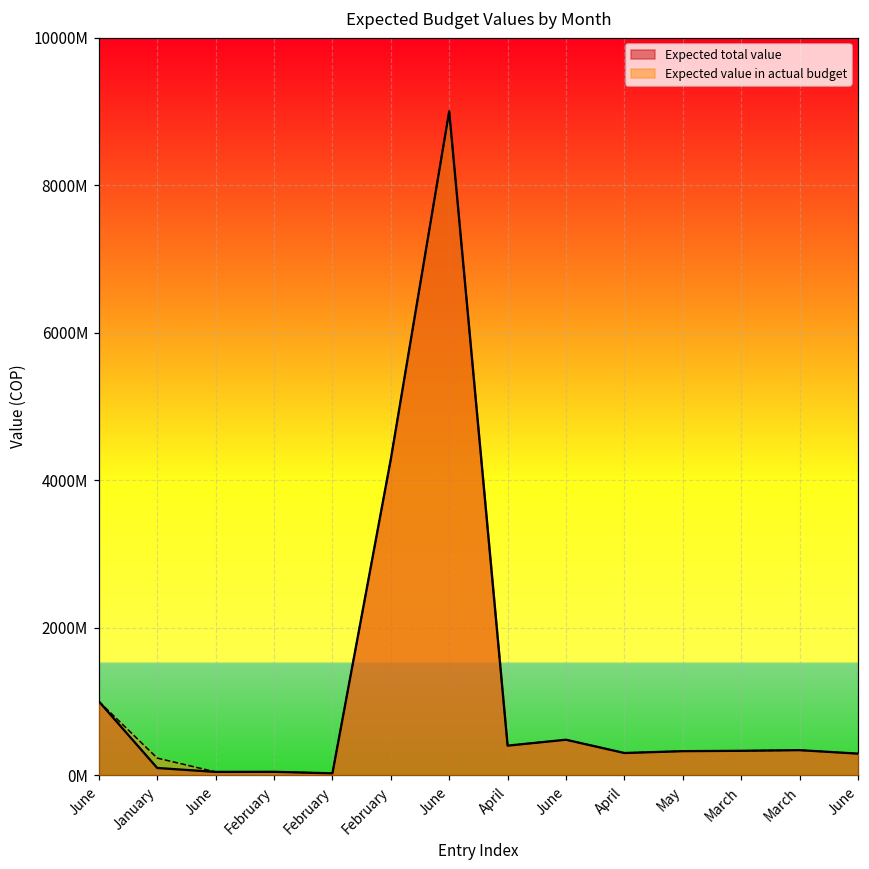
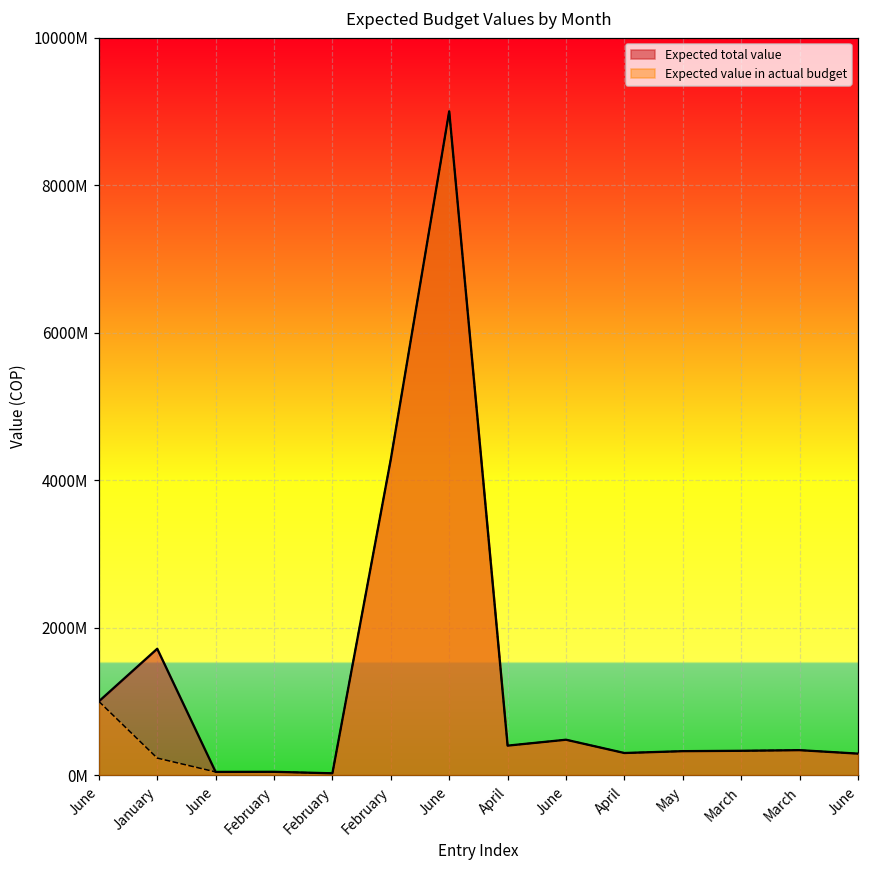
Expected total value, January: 100000000 -> 1700000000
